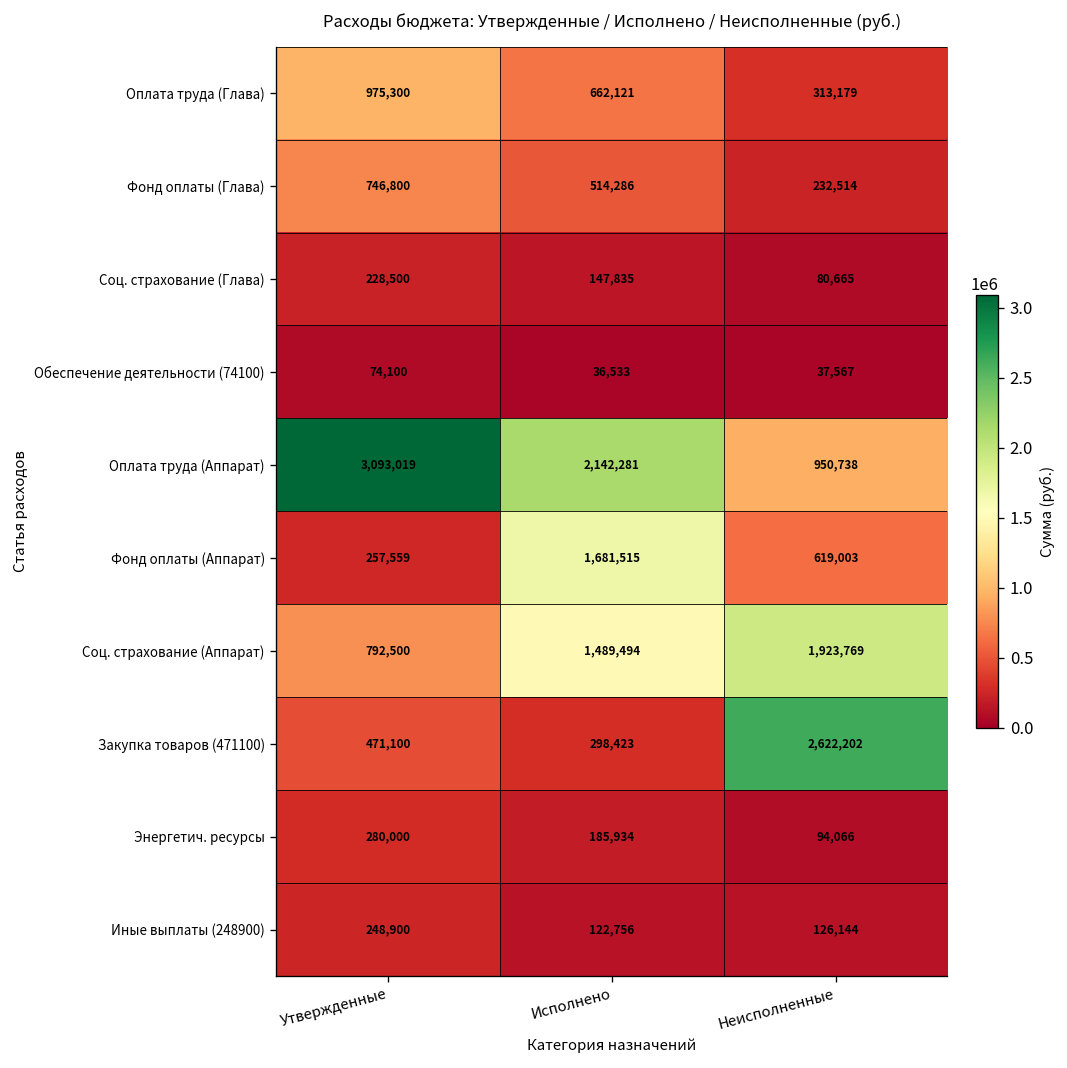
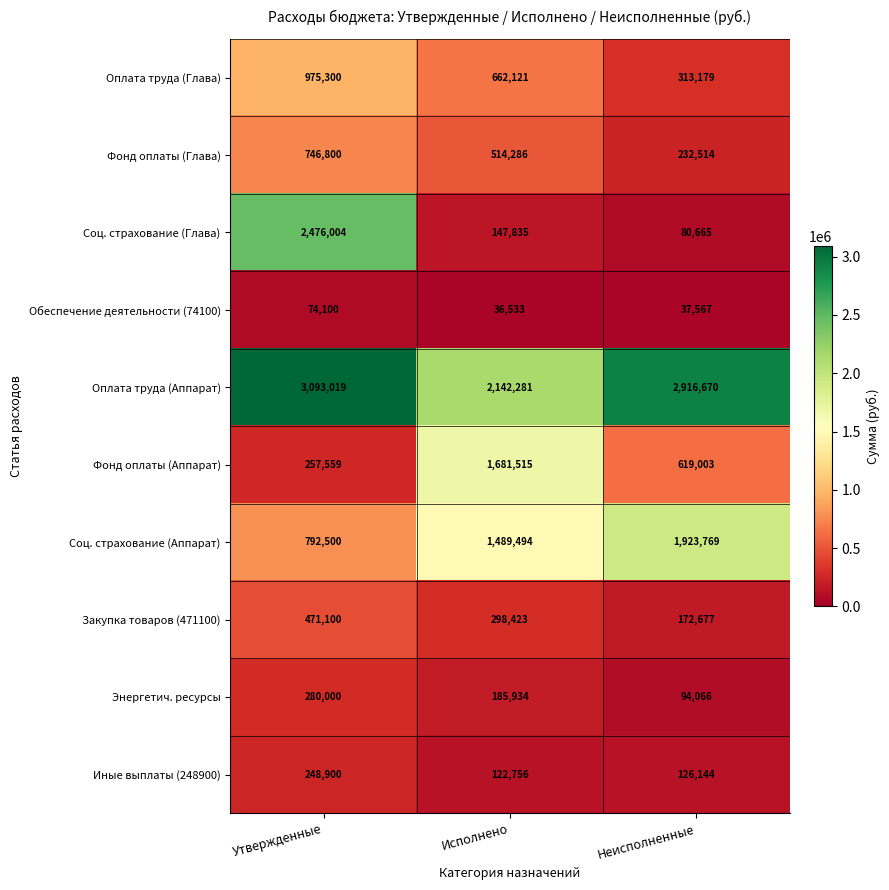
Соц. страхование (Глава), Утвержденные: 228,500 -> 2,476,004
Оплата труда (Аппарат), Неисполненные: 950,738 -> 2,916,670
Закупка товаров (471100), Неисполненные: 2,622,202 -> 172,677
